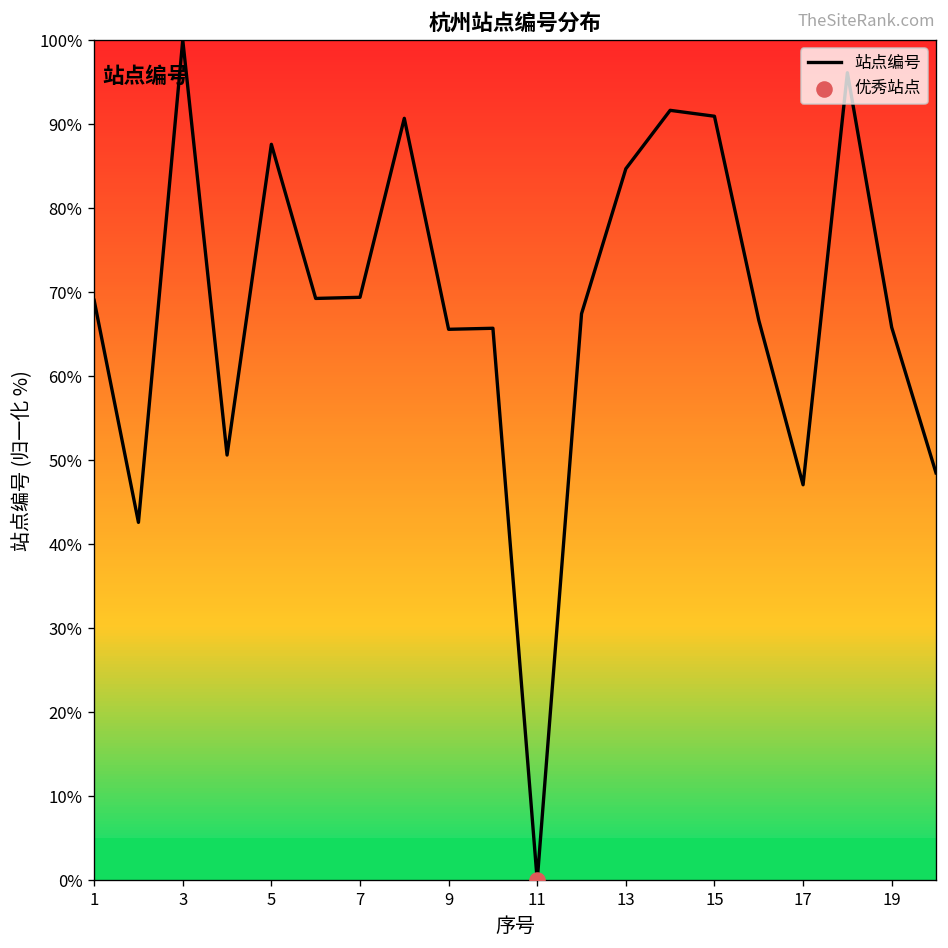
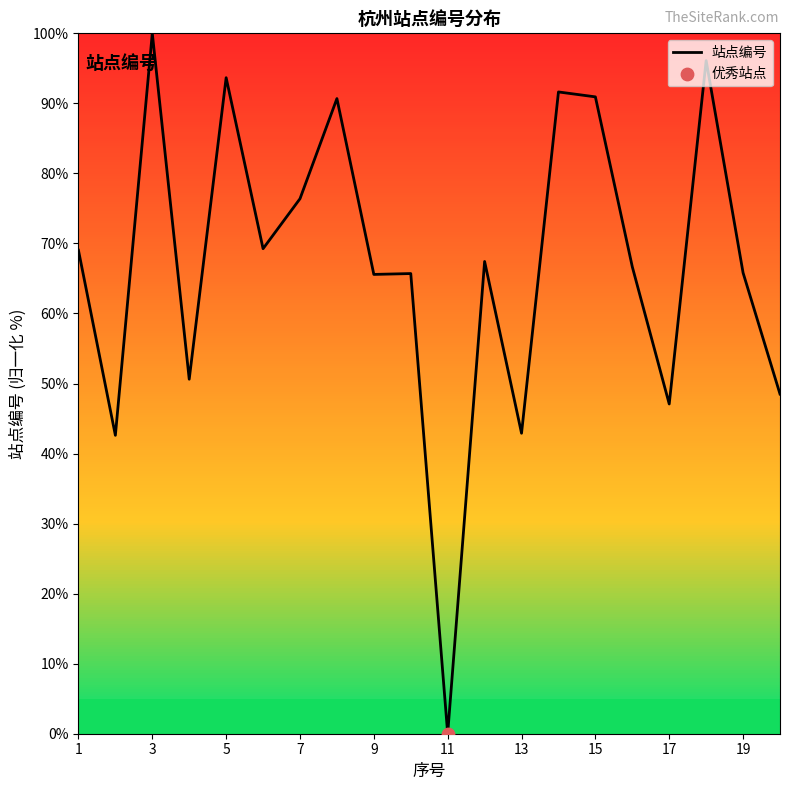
站点编号, 5: 88% -> 94%
站点编号, 7: 69% -> 76%
站点编号, 13: 85% -> 43%
